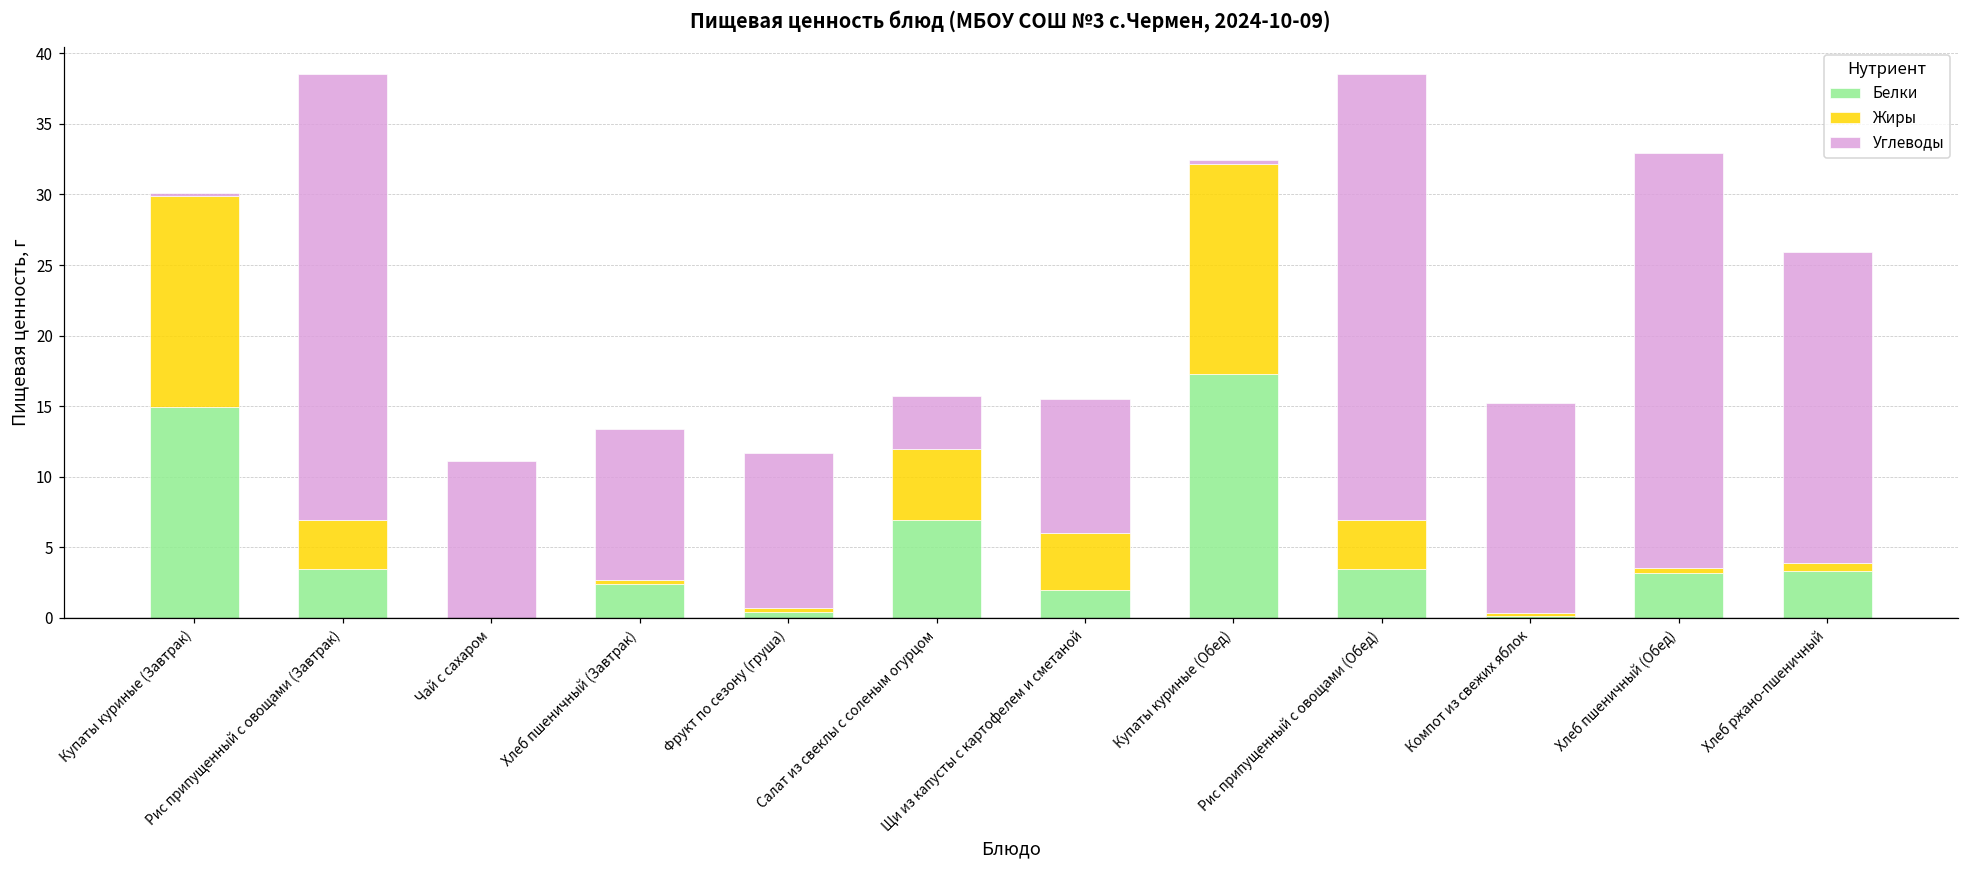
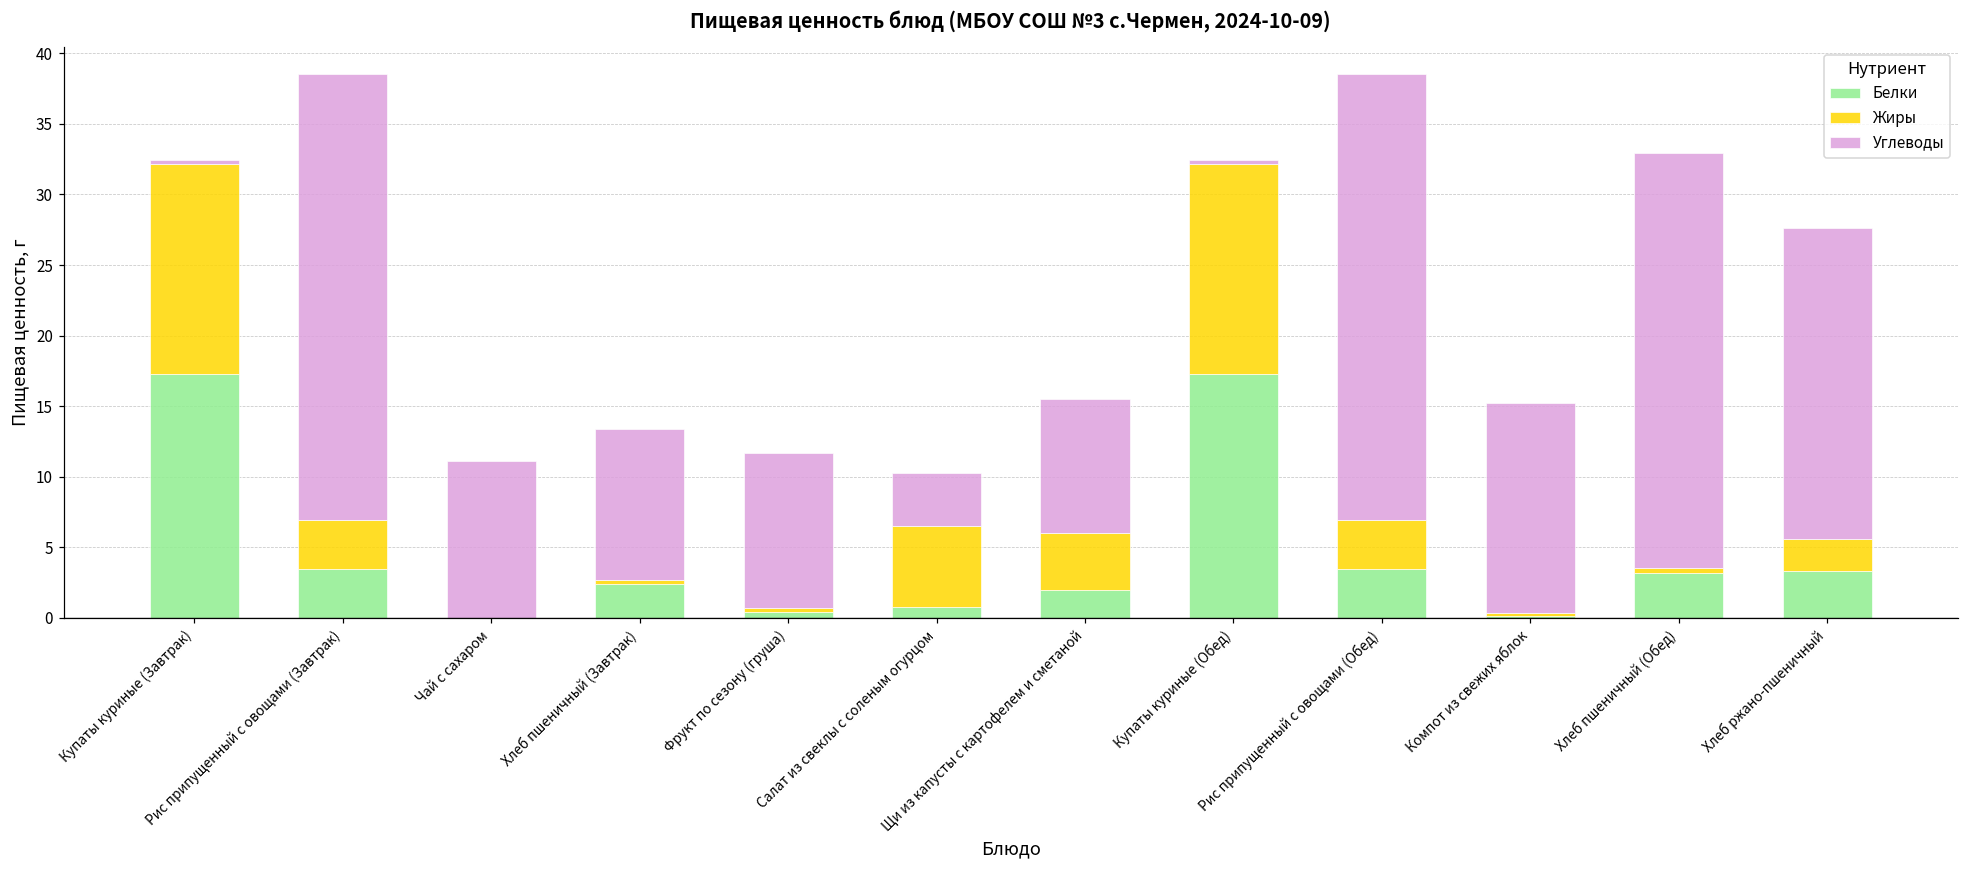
Белки, Купаты куриные (Завтрак): 15.0 -> 17.3
Белки, Салат из свеклы с соленым огурцом: 6.9 -> 0.8
Жиры, Салат из свеклы с соленым огурцом: 5.1 -> 5.8
Жиры, Хлеб ржано-пшеничный: 0.6 -> 2.3
